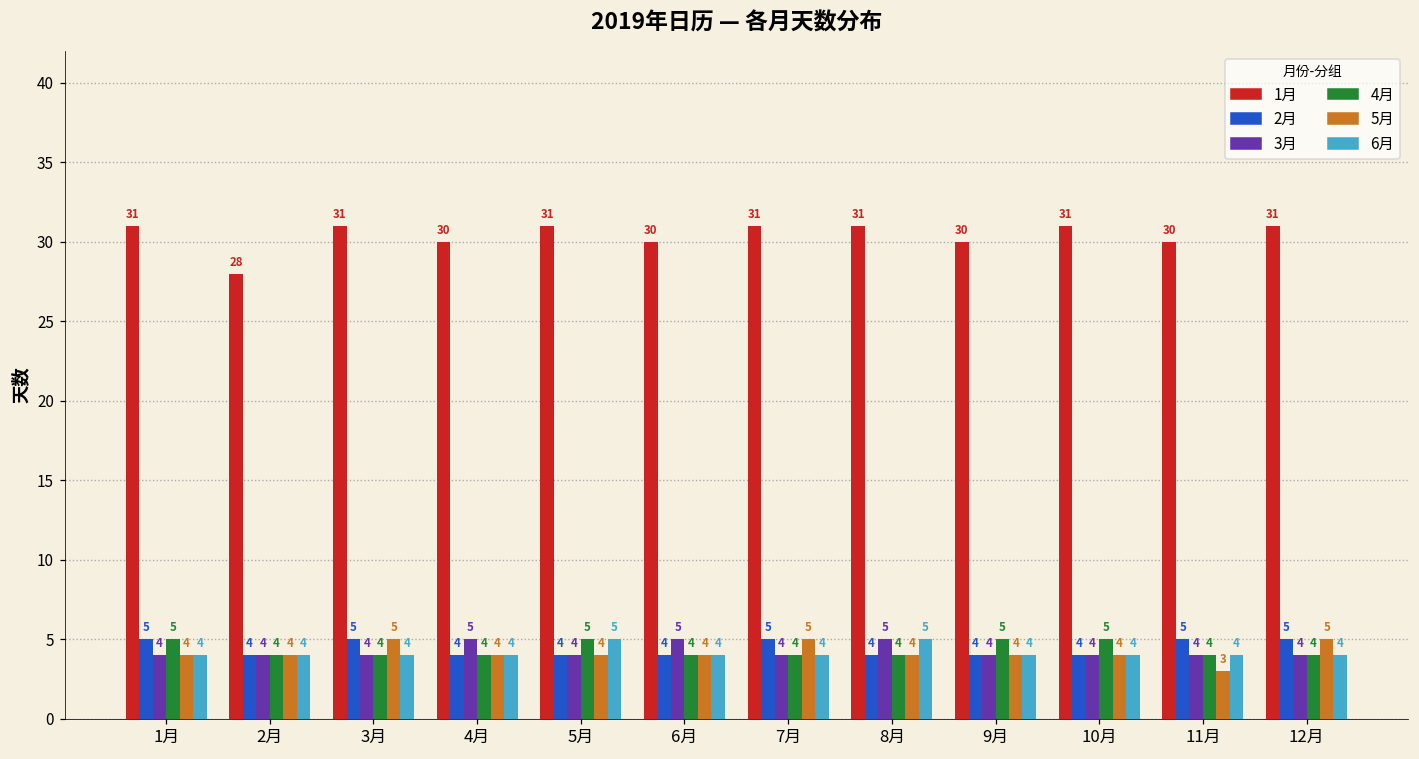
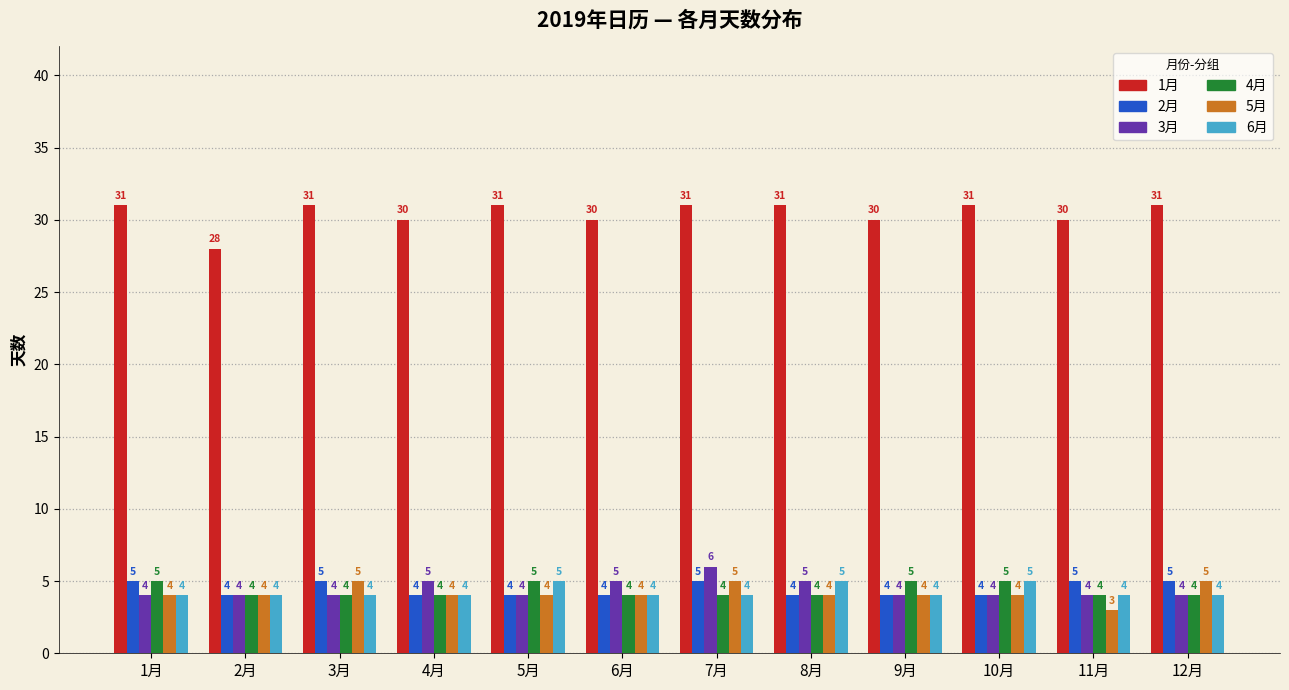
3月, 7月: 4 -> 6
6月, 10月: 4 -> 5
